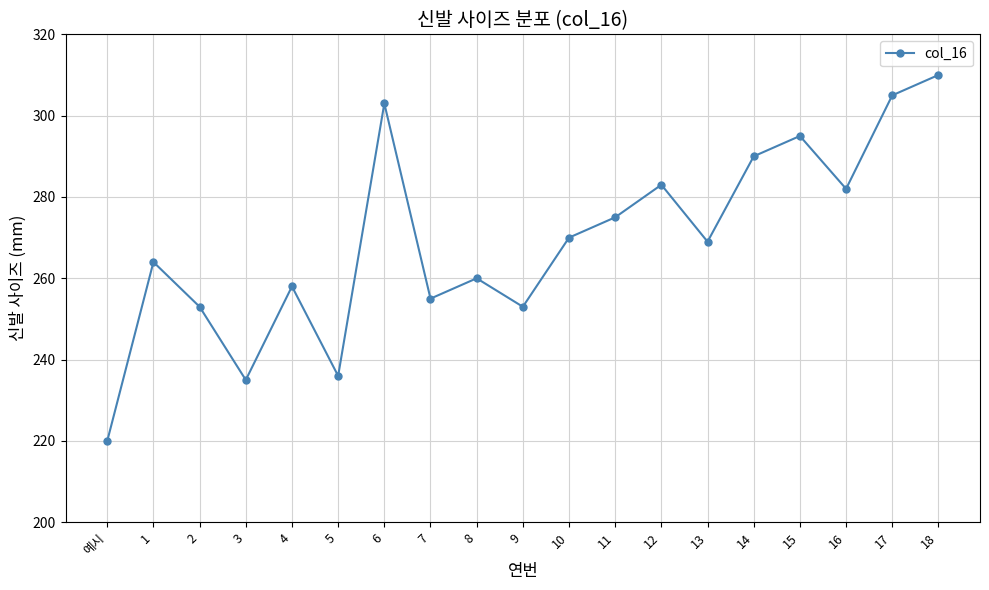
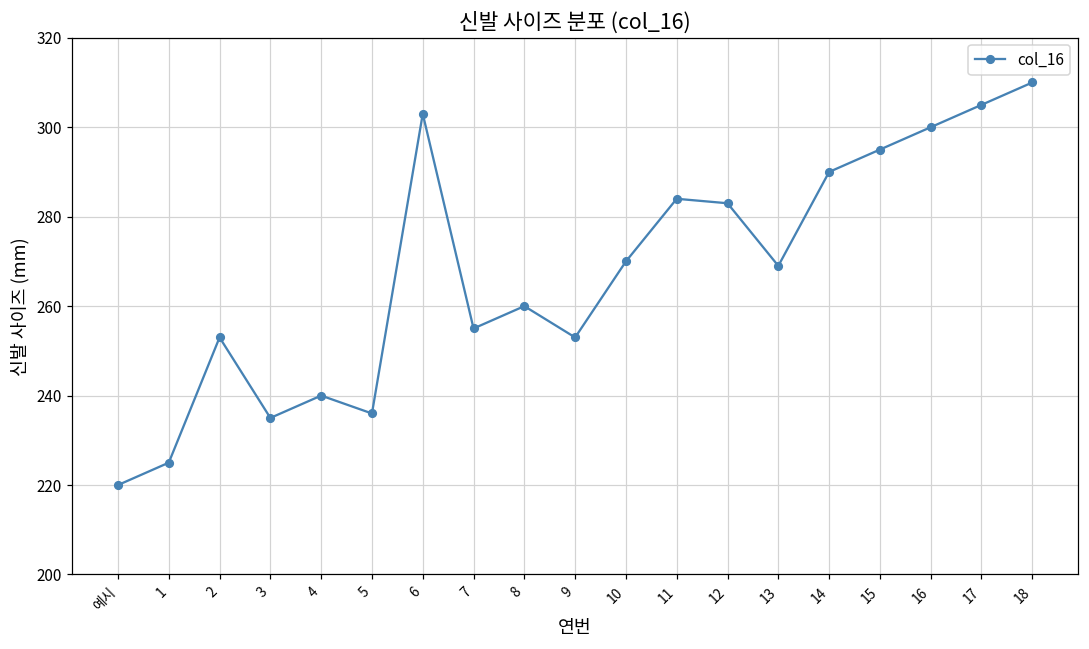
1: 264 -> 225
4: 258 -> 240
11: 275 -> 284
16: 282 -> 300
